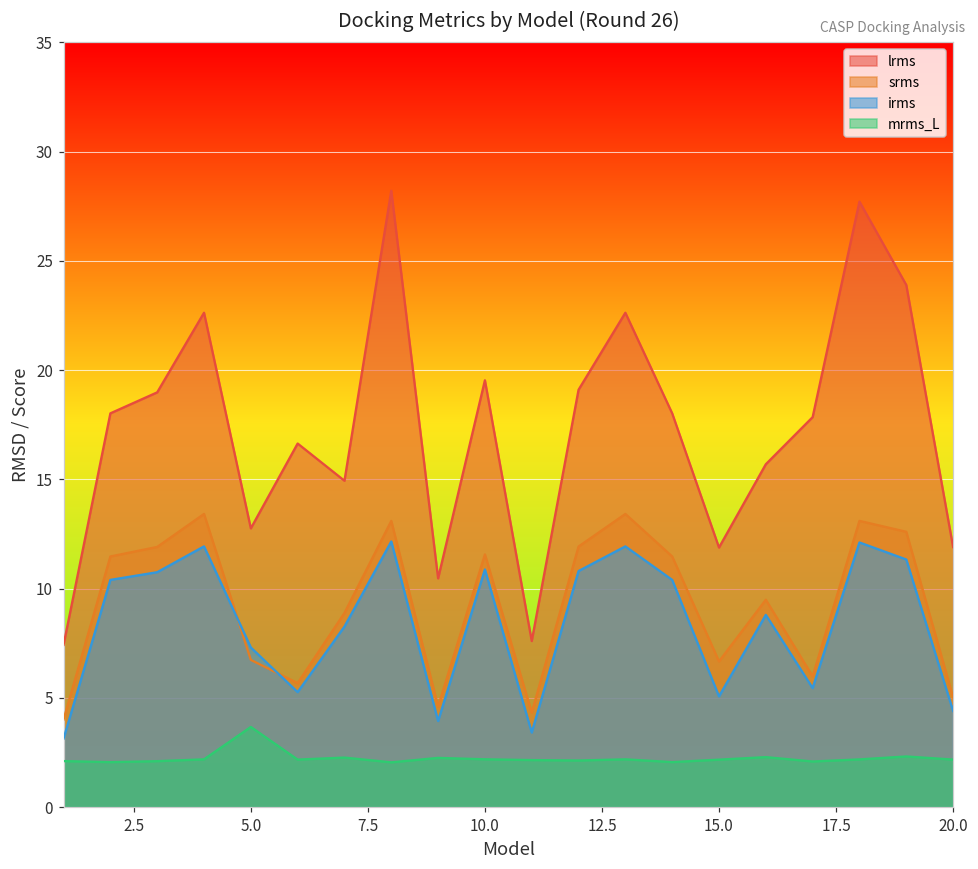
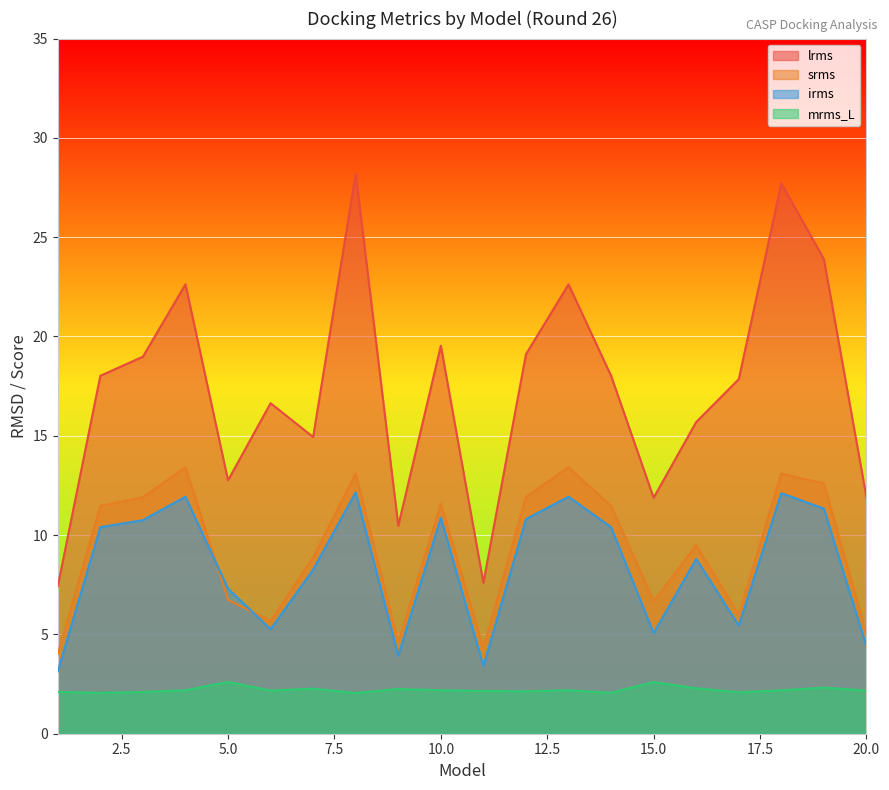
mrms_L, 5.0: 3.7 -> 2.6
mrms_L, 15.0: 2.2 -> 2.6
